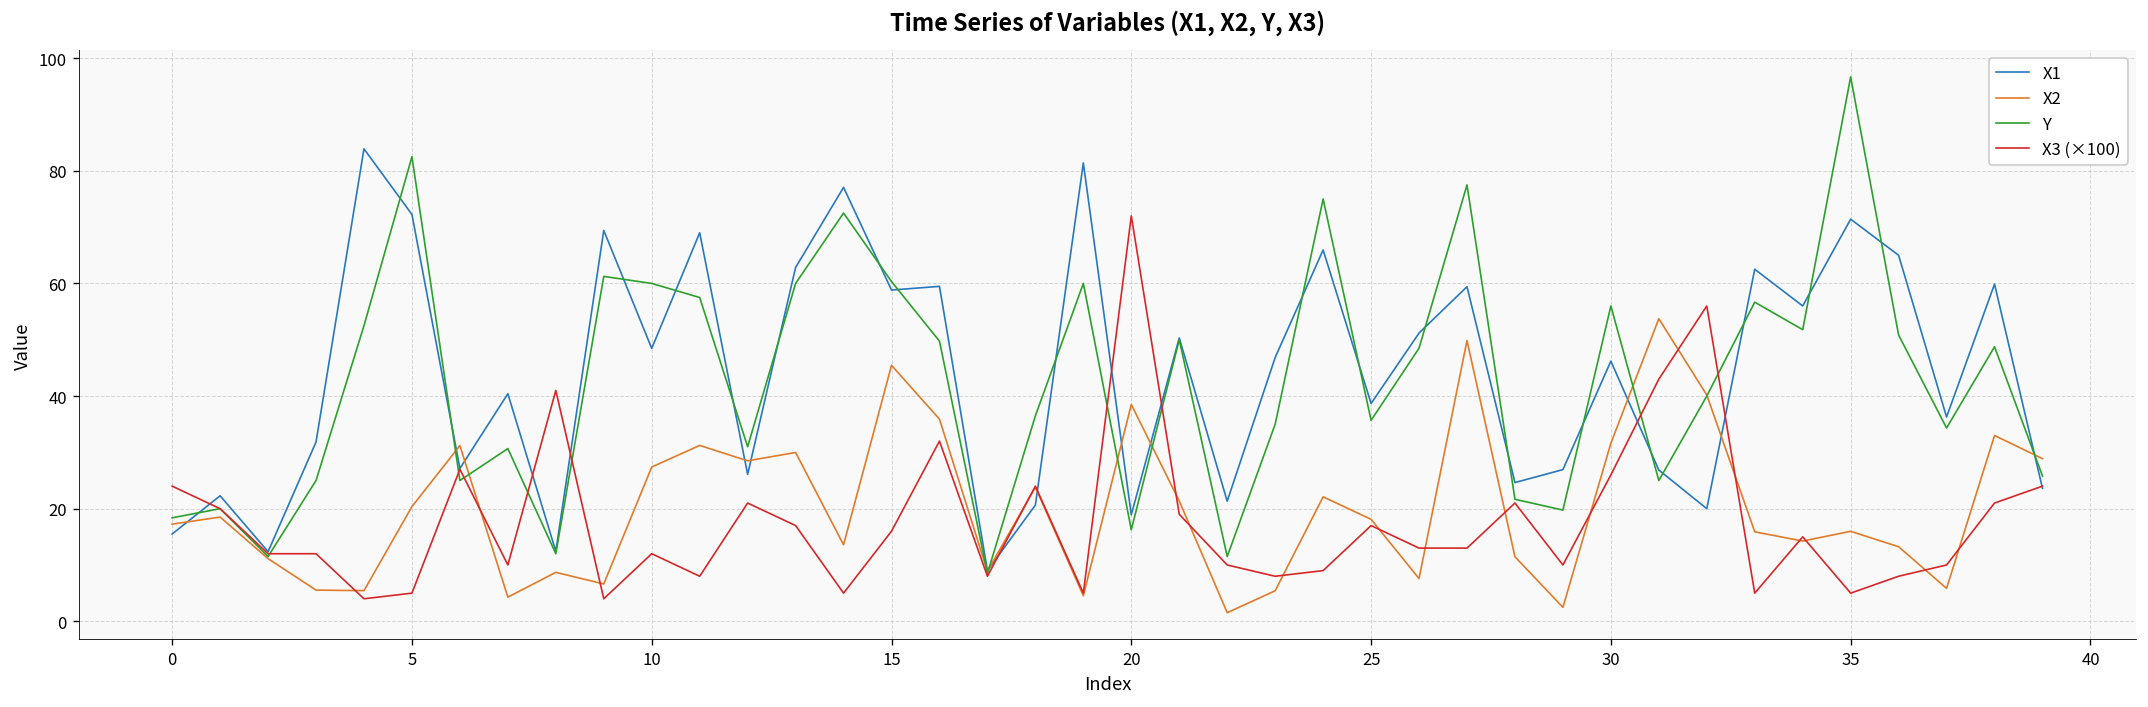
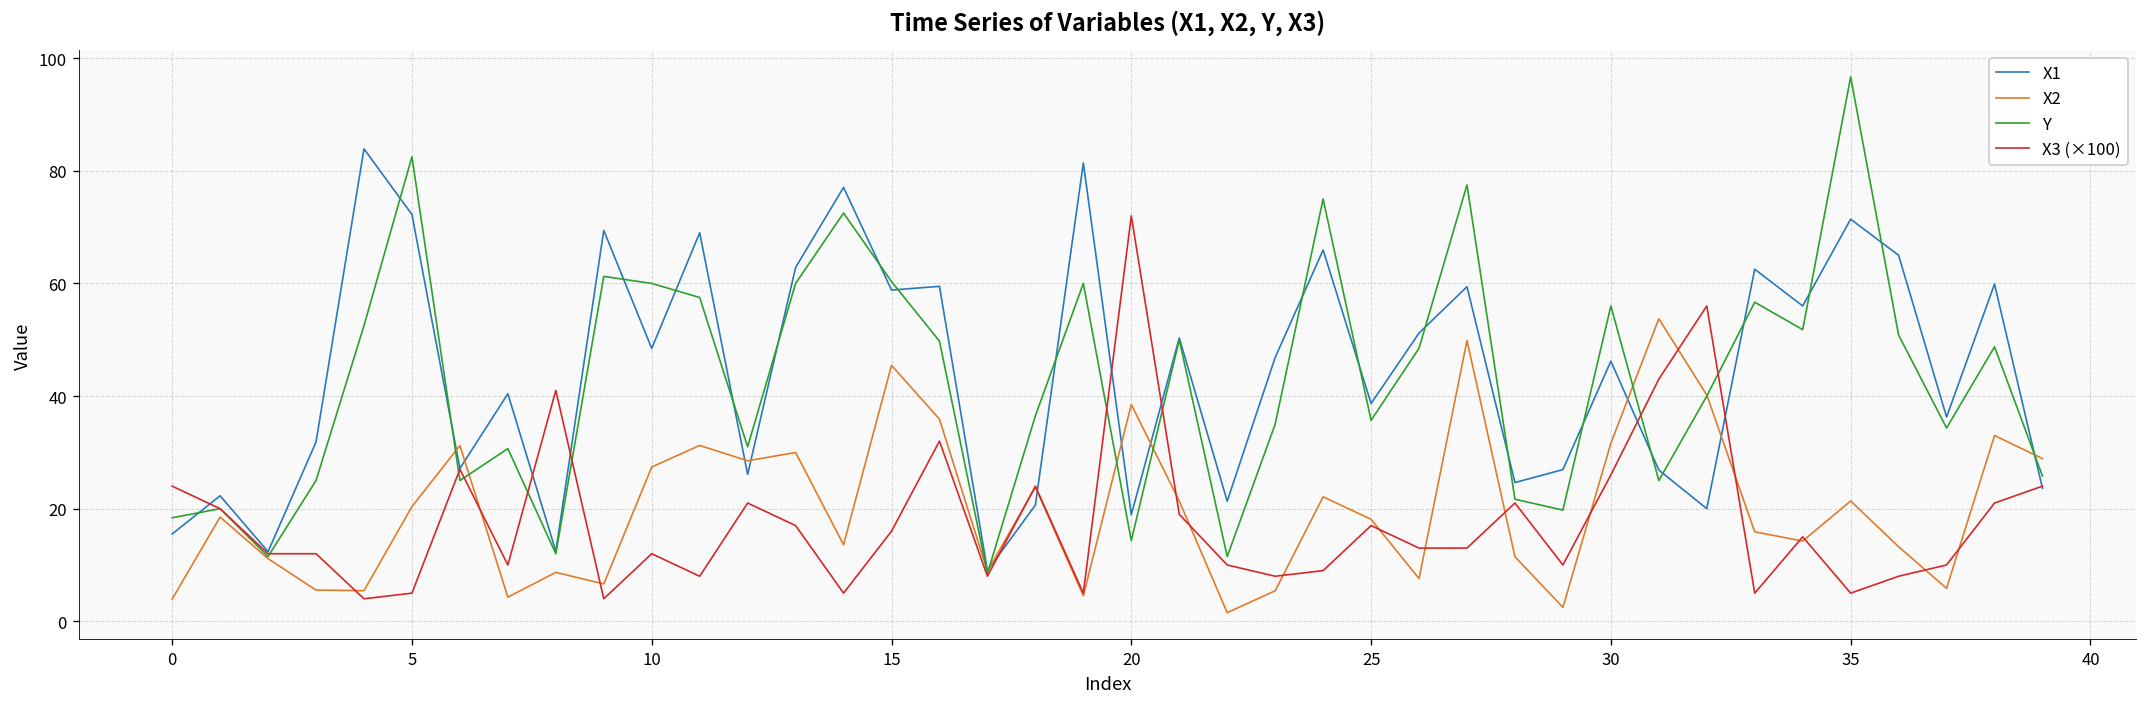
X2, 0: 17 -> 4
Y, 20: 16 -> 14
X2, 35: 16 -> 21
